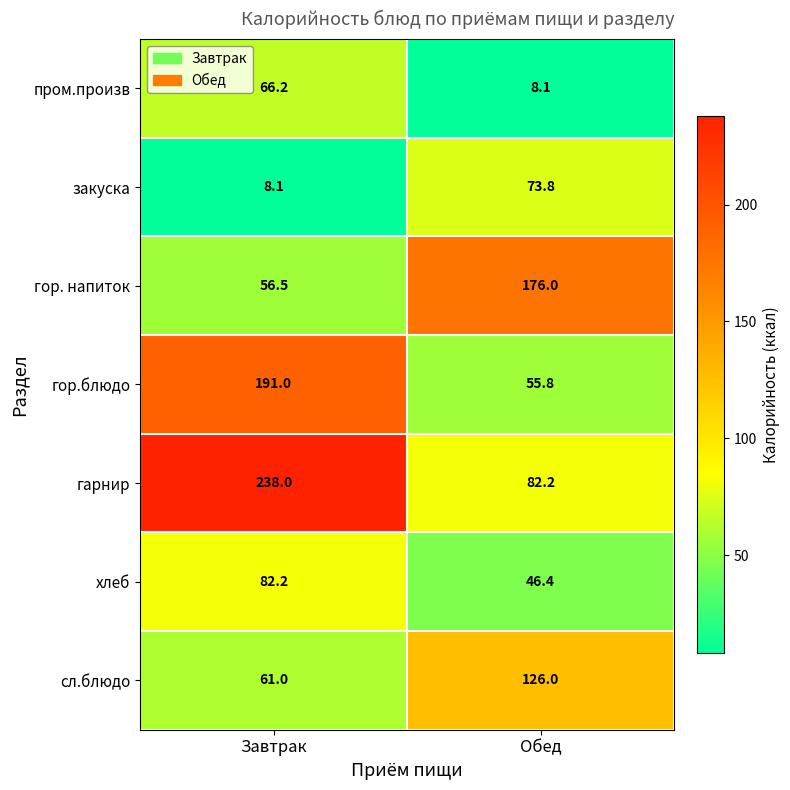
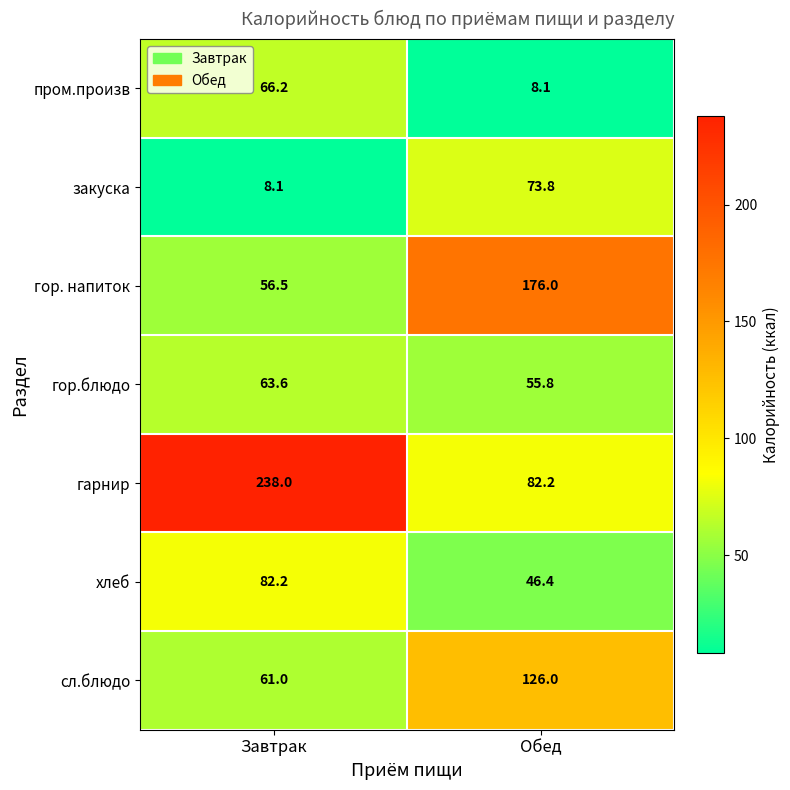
гор.блюдо, Завтрак: 191.0 -> 63.6
